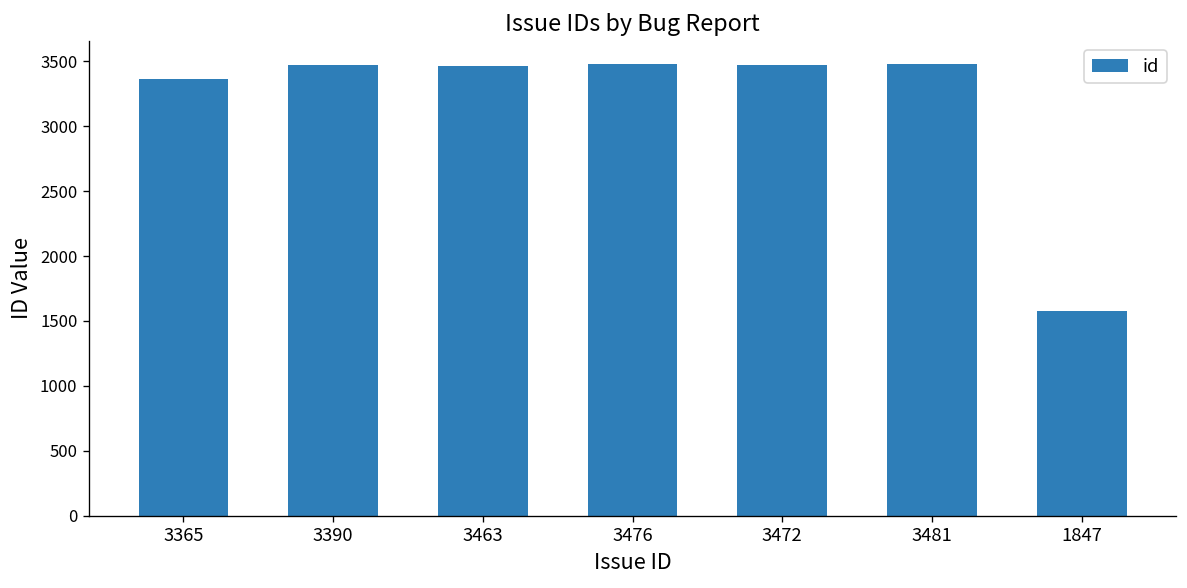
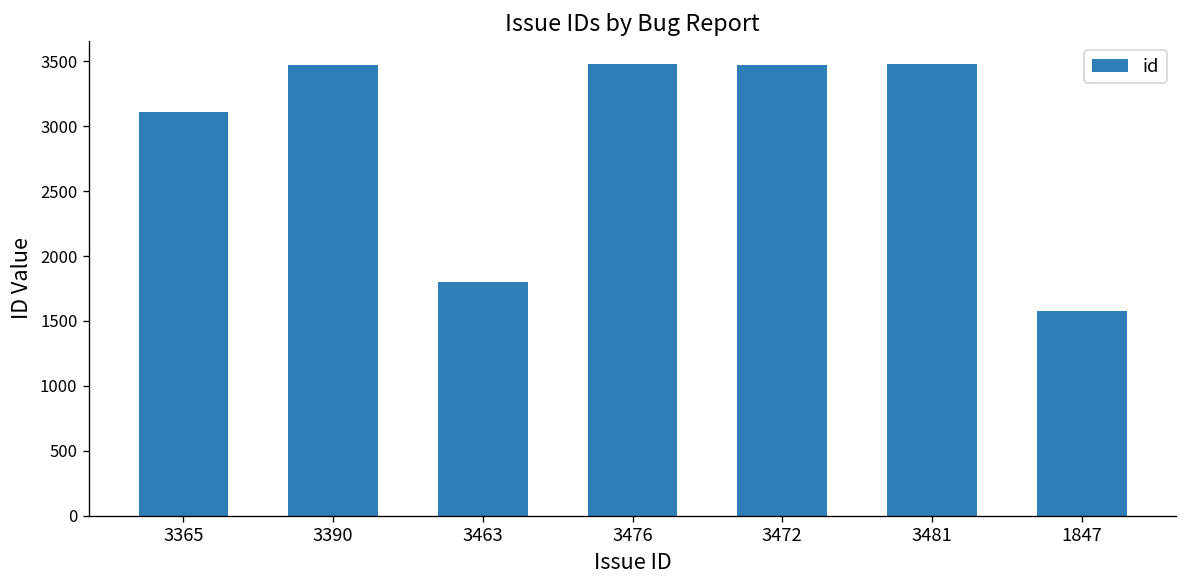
3365: 3370 -> 3110
3463: 3460 -> 1800
